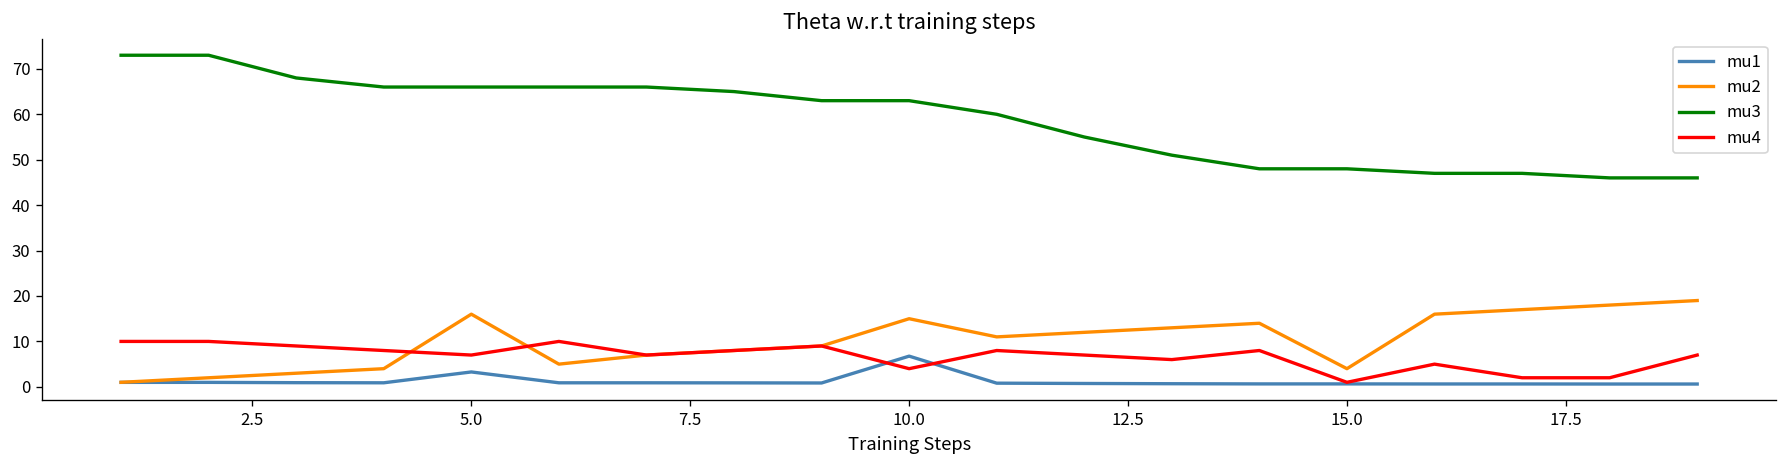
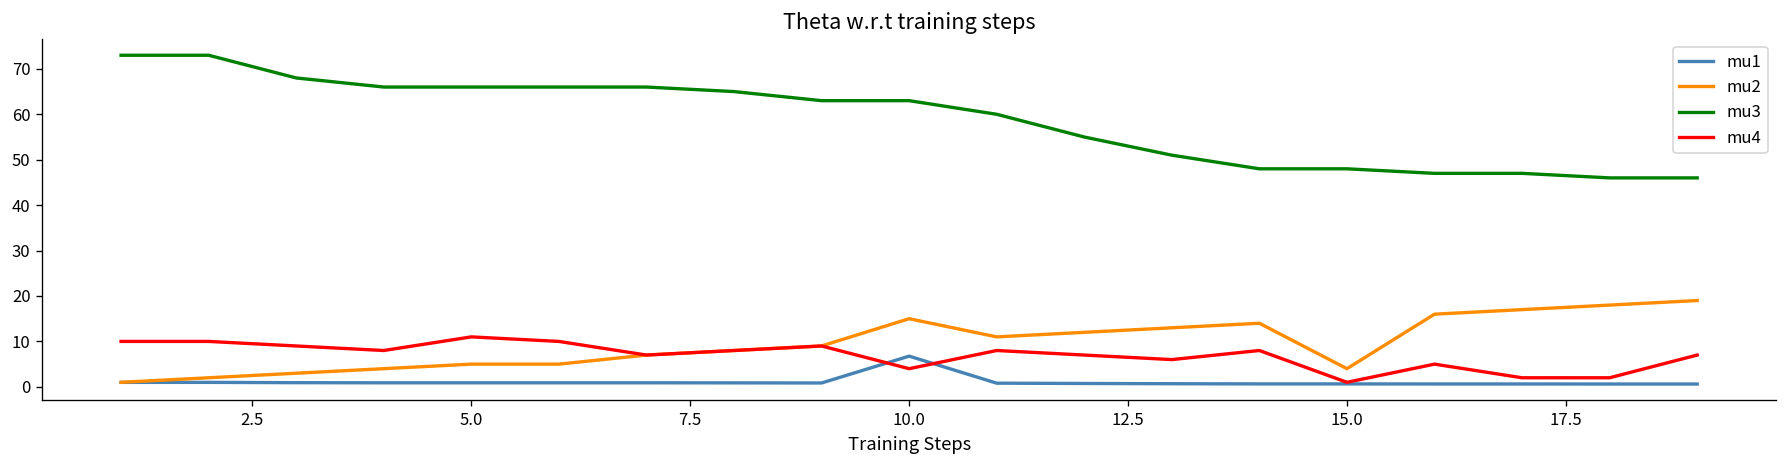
mu1, 5.0: 3 -> 1
mu2, 5.0: 16 -> 5
mu4, 5.0: 7 -> 11
